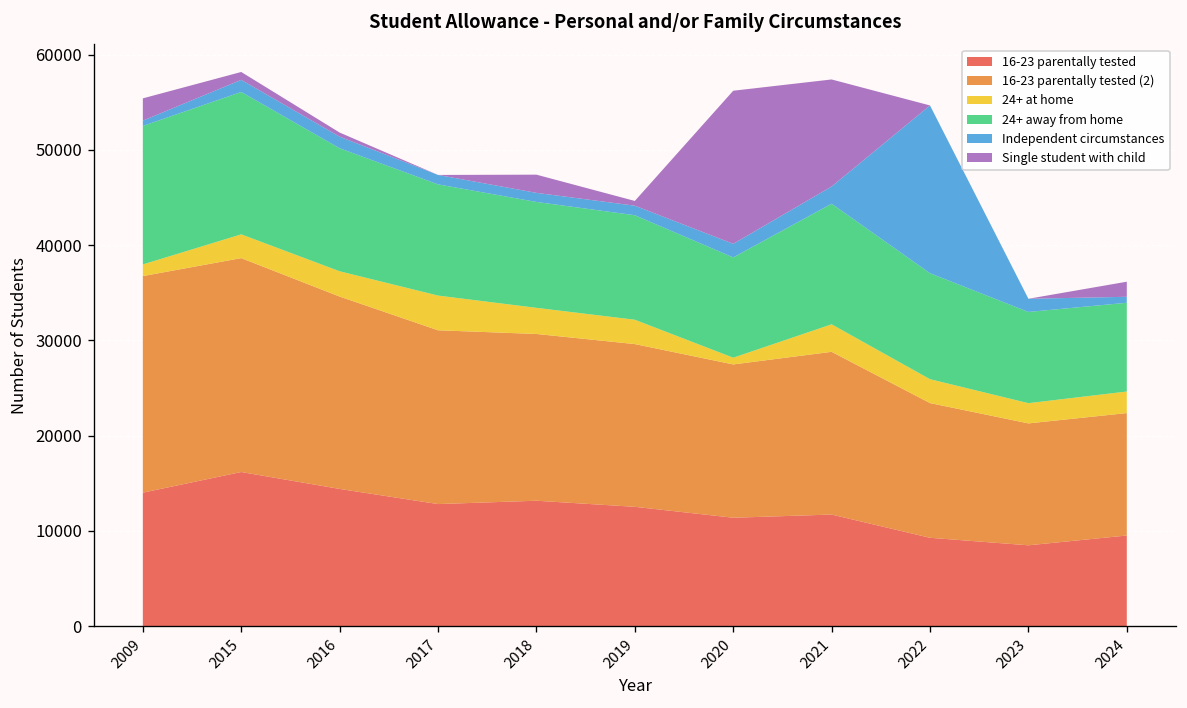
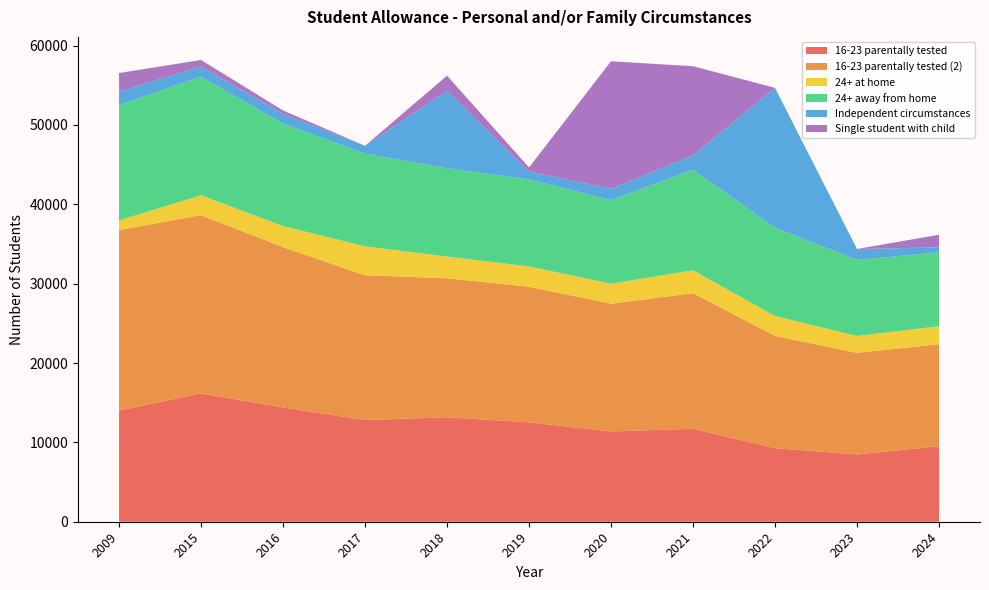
Independent circumstances, 2009: 1000 -> 2000
Independent circumstances, 2018: 1000 -> 10000
24+ at home, 2020: 1000 -> 3000
